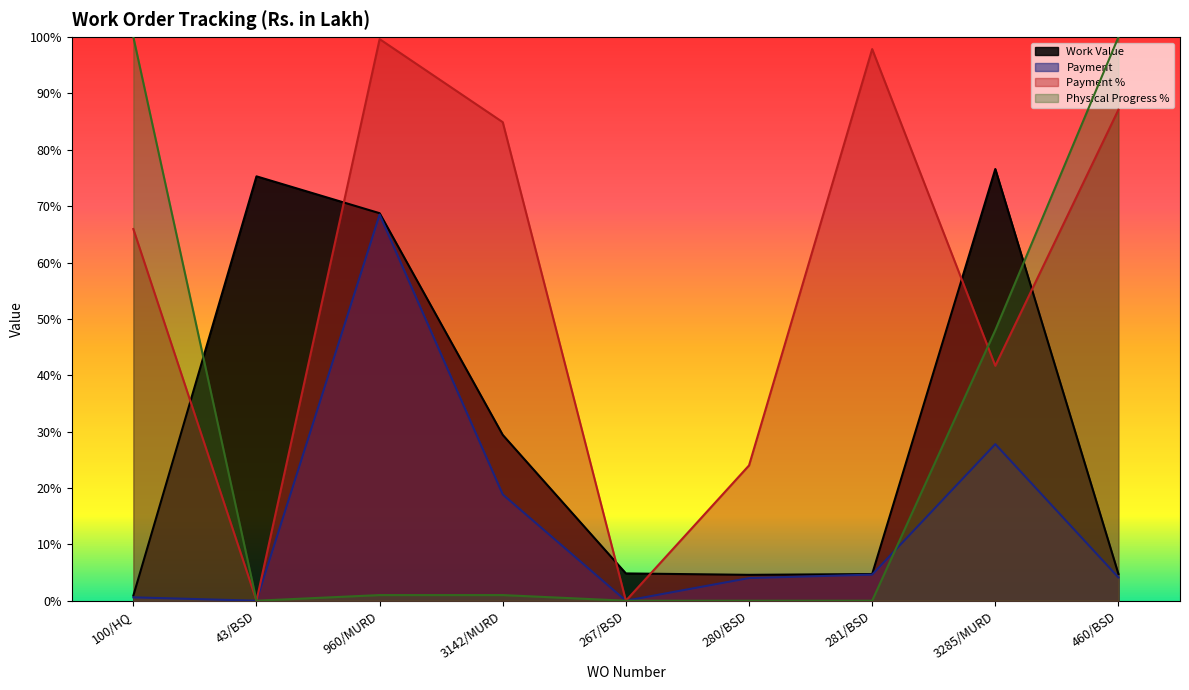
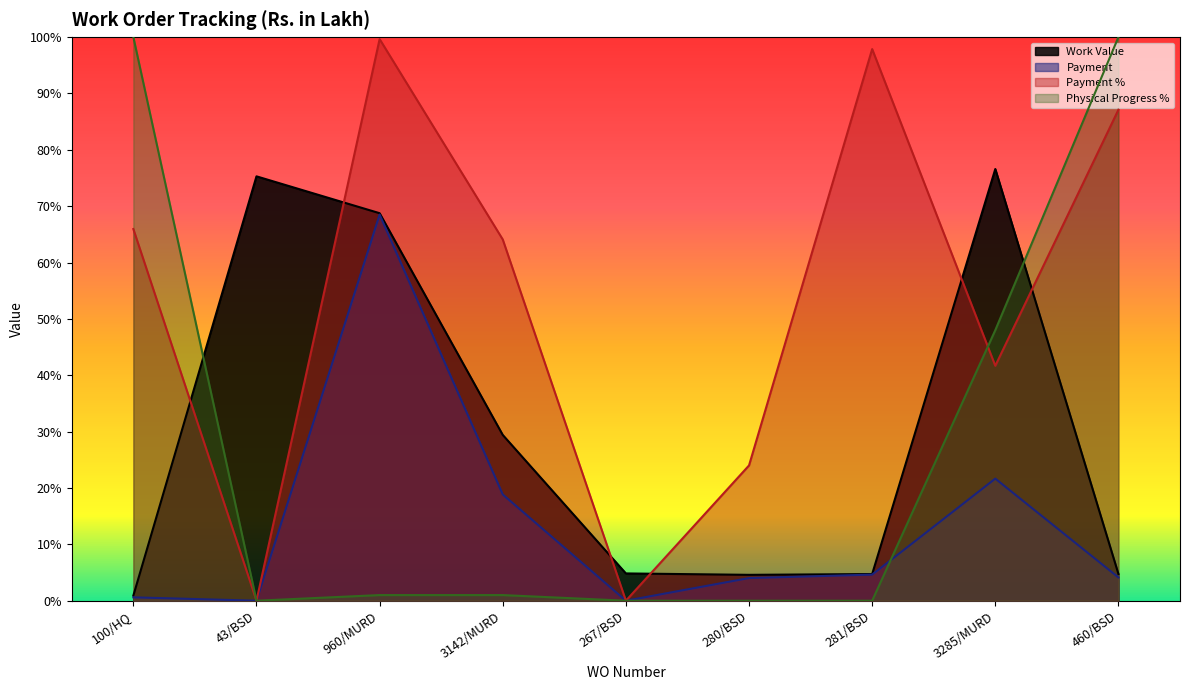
Payment %, 3142/MURD: 85% -> 64%
Payment, 3285/MURD: 28% -> 22%
